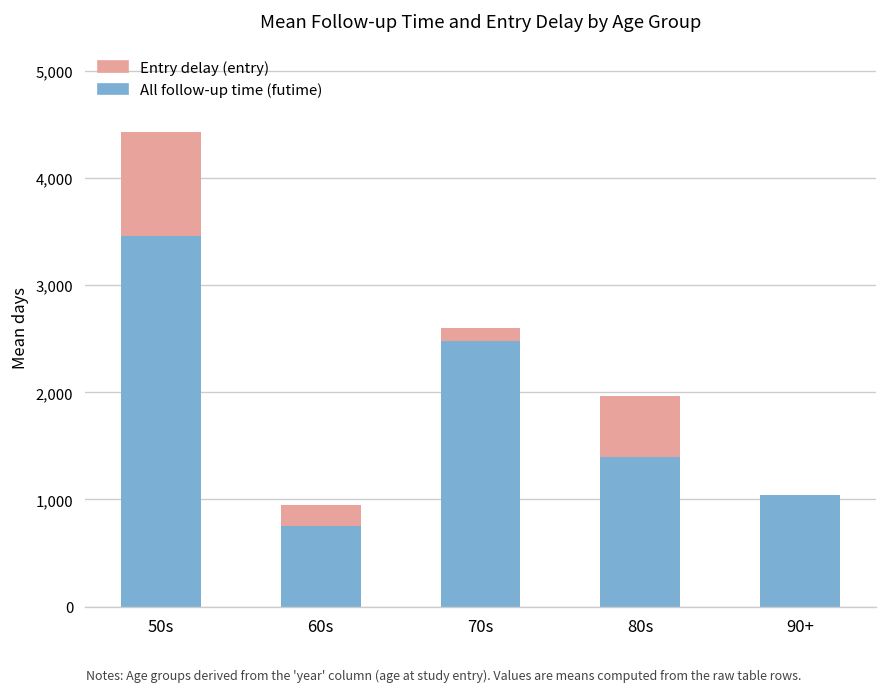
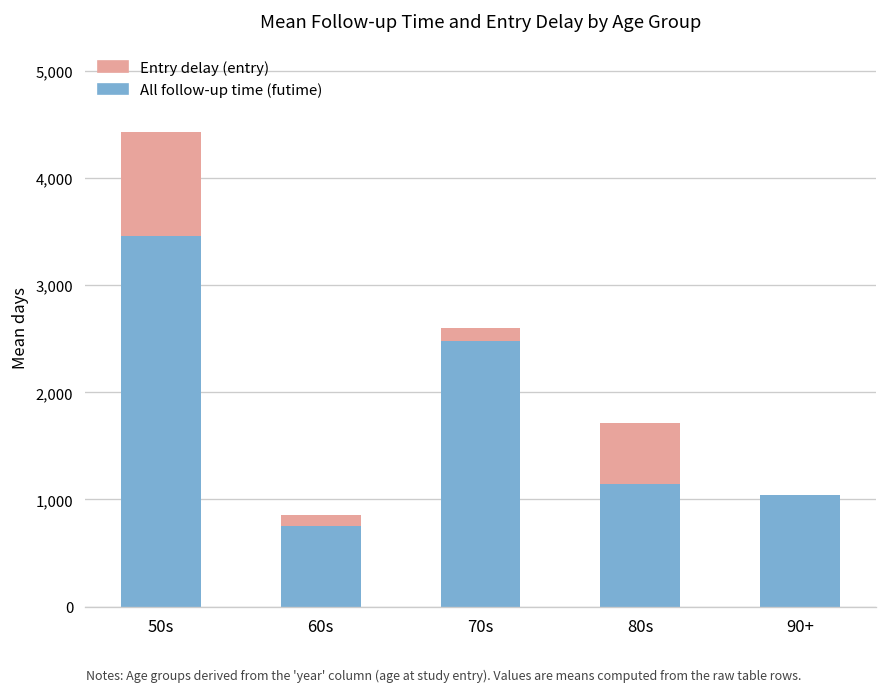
Entry delay (entry), 60s: 200 -> 100
All follow-up time (futime), 80s: 1,400 -> 1,100
